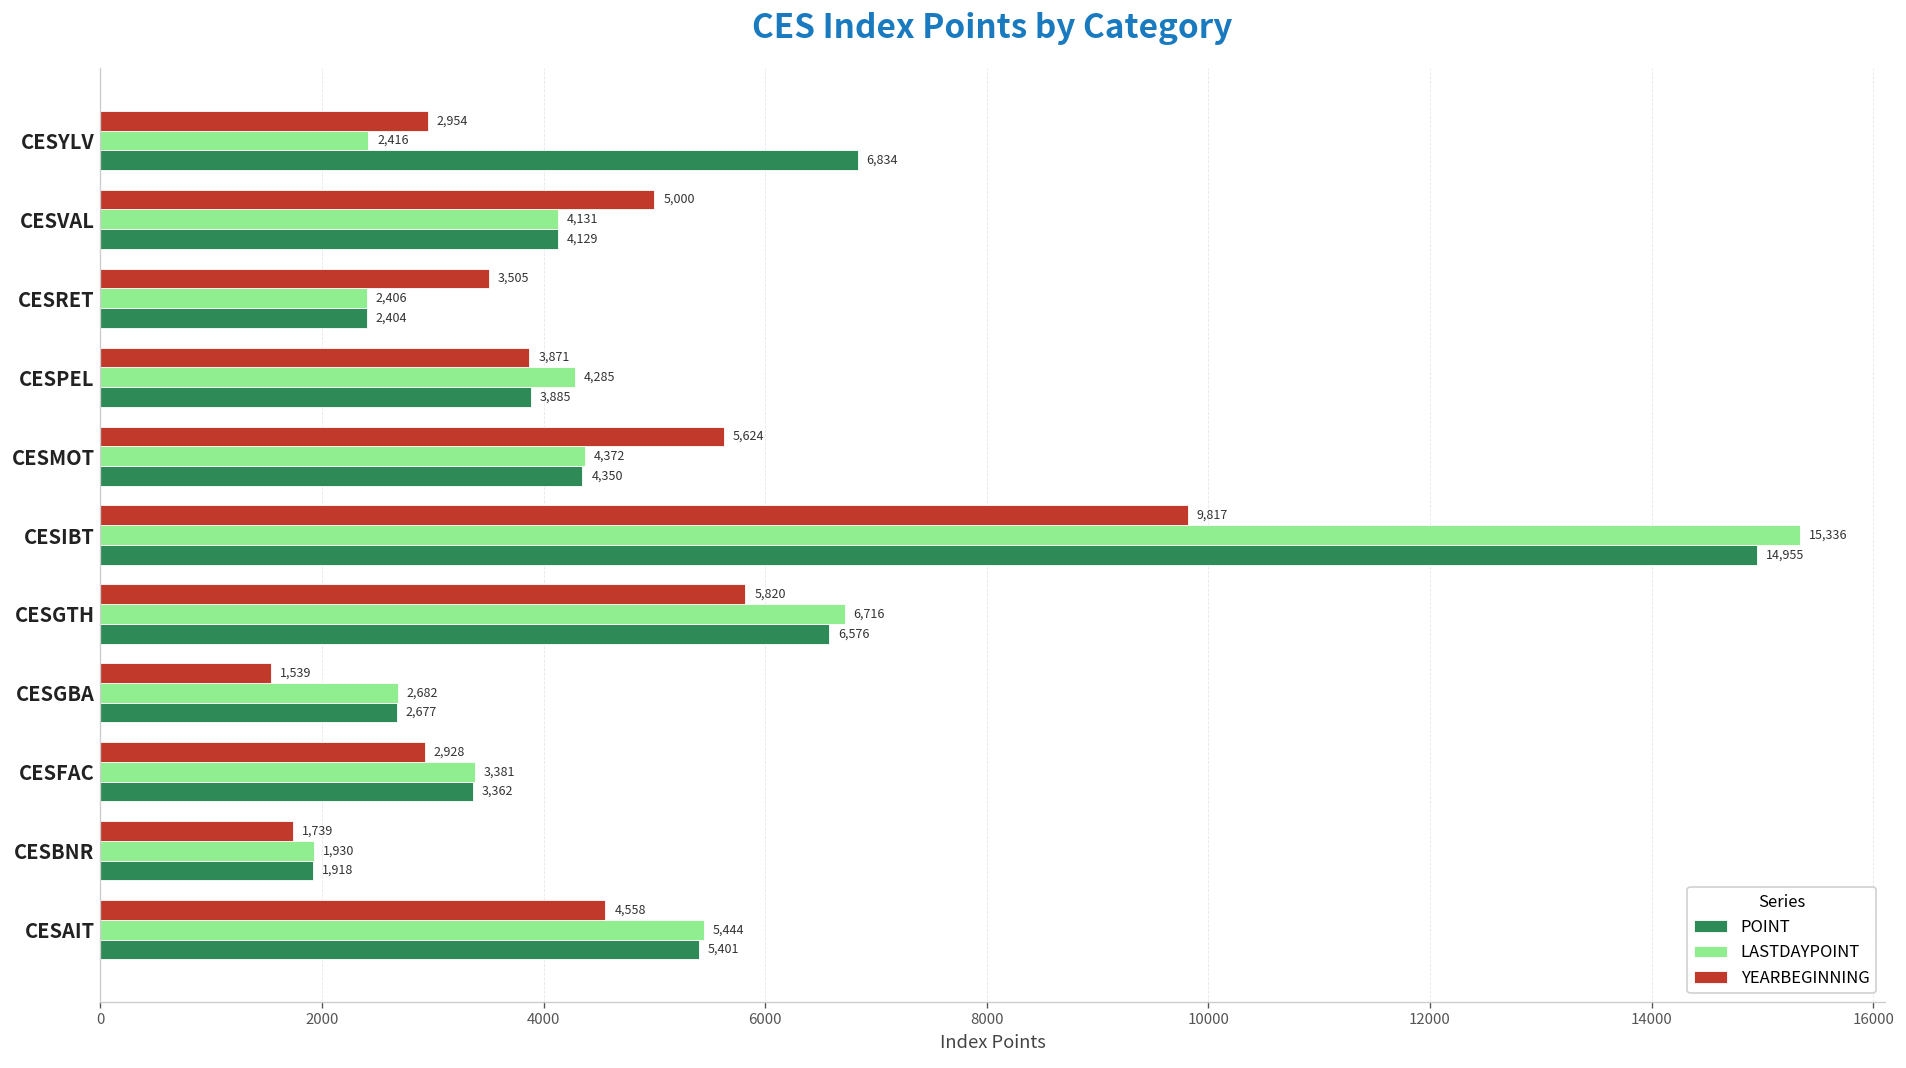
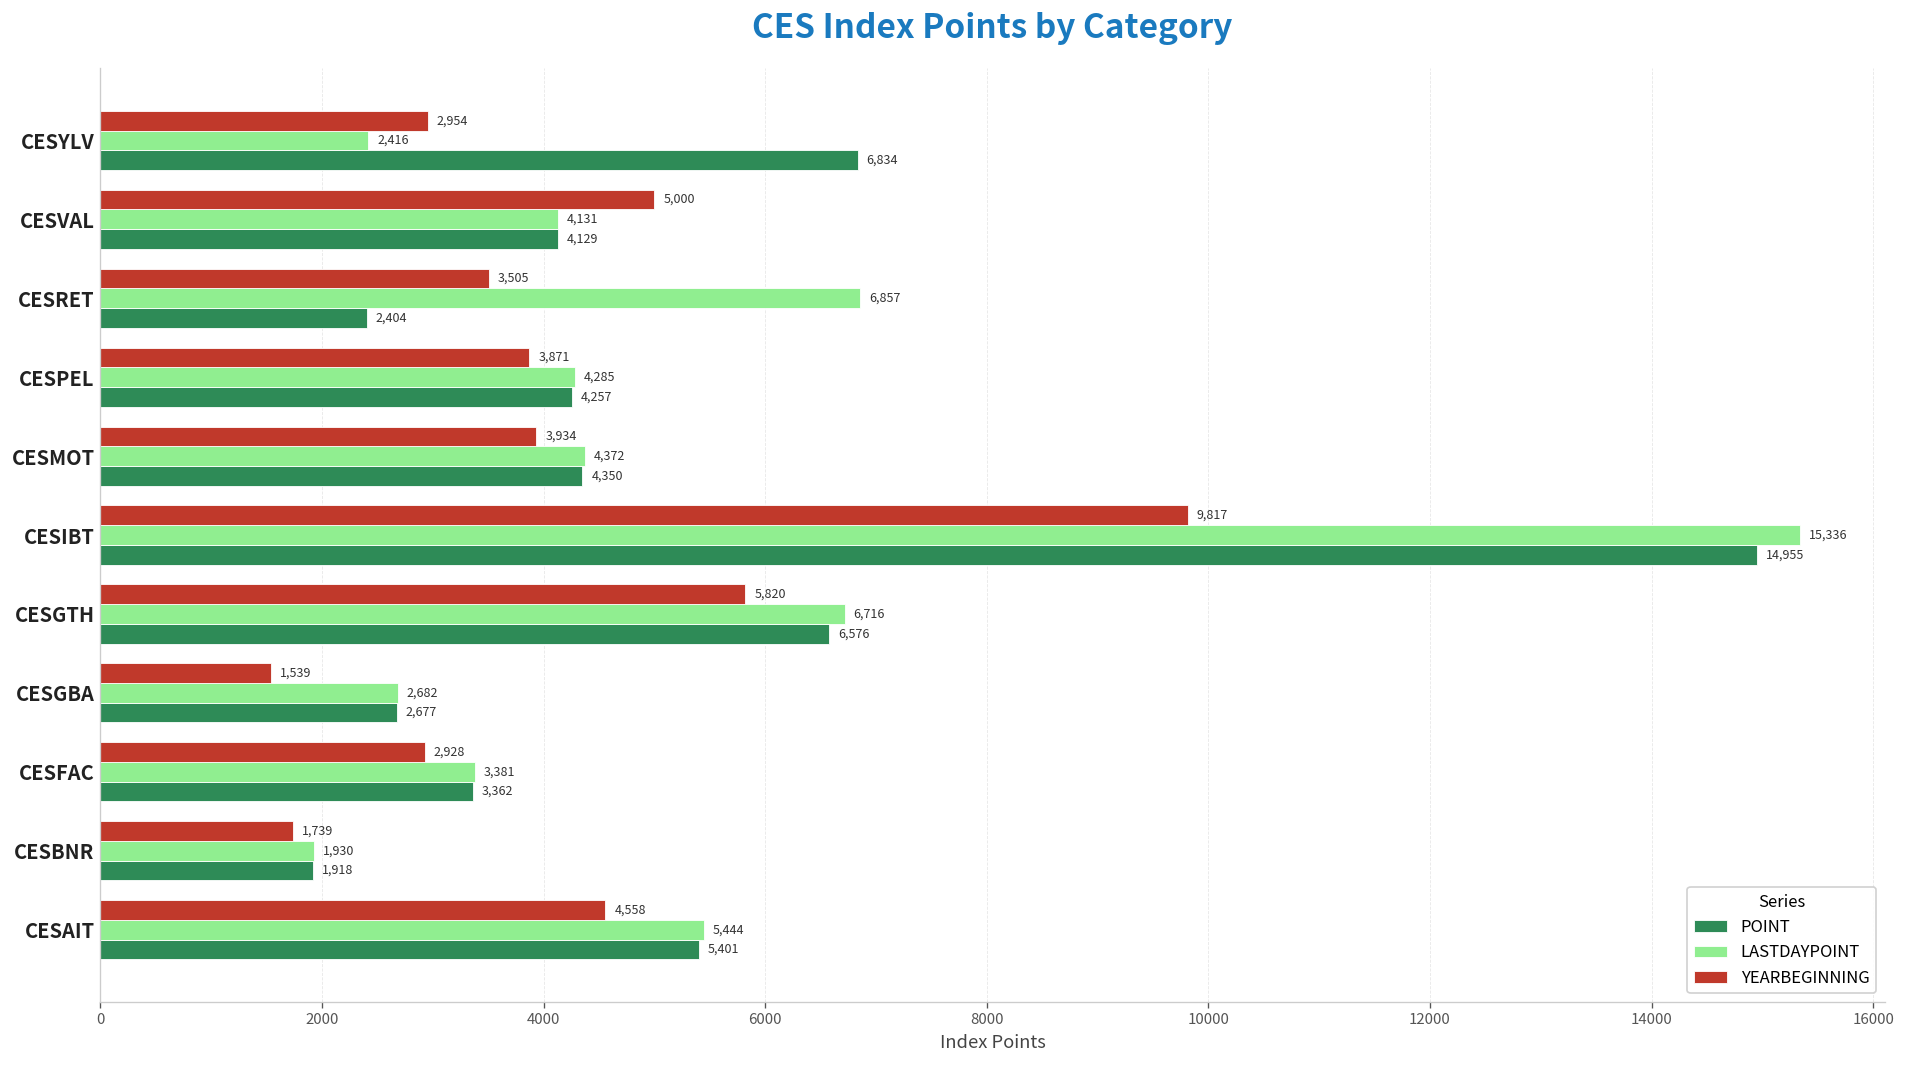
LASTDAYPOINT, CESRET: 2,406 -> 6,857
POINT, CESPEL: 3,885 -> 4,257
YEARBEGINNING, CESMOT: 5,624 -> 3,934
